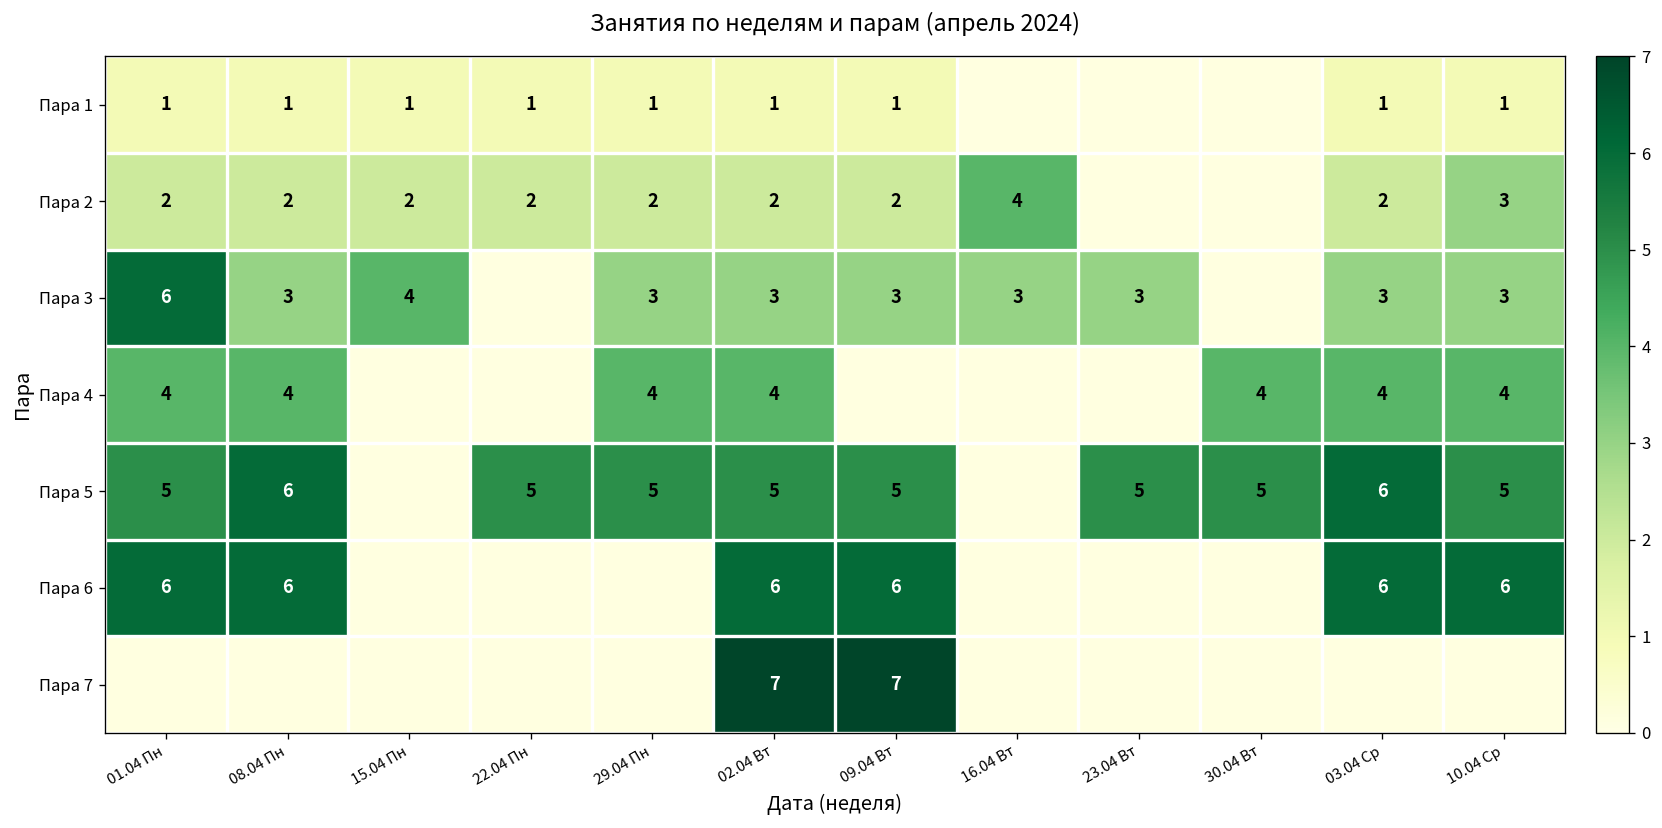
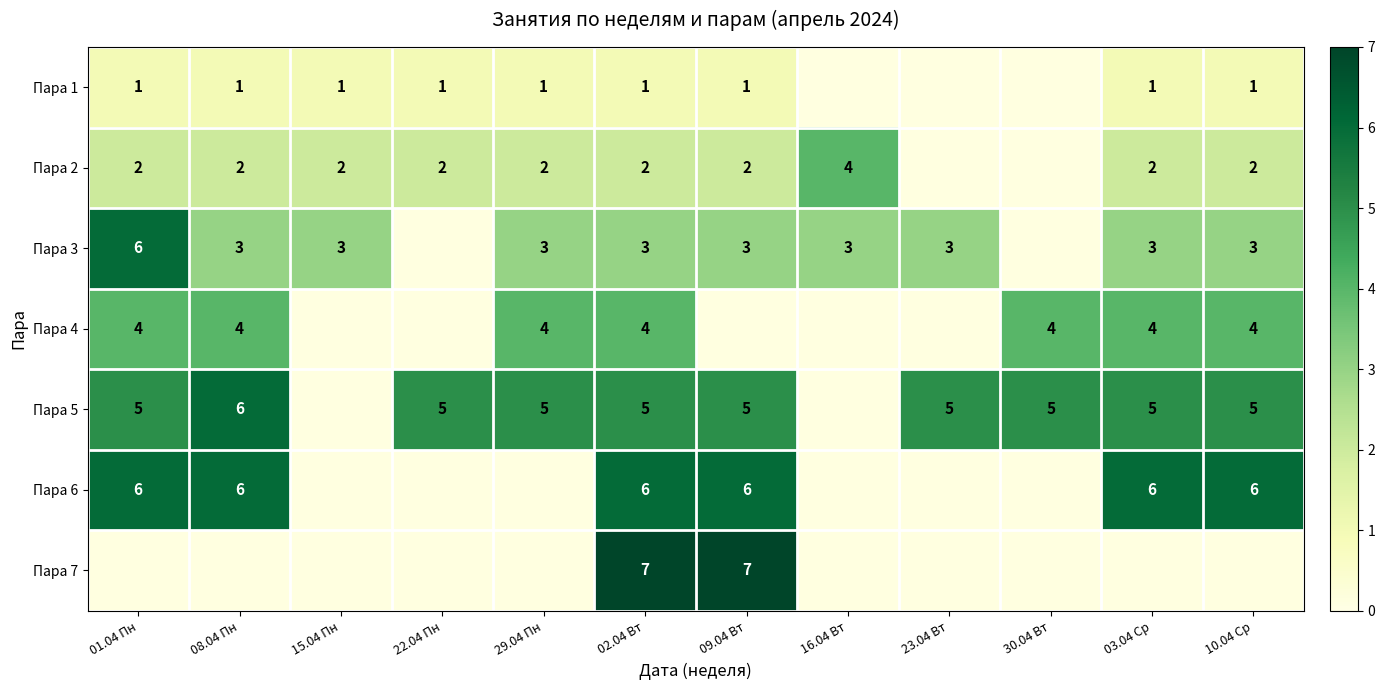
Пара 2, 10.04 Ср: 3 -> 2
Пара 3, 15.04 Пн: 4 -> 3
Пара 5, 03.04 Ср: 6 -> 5
